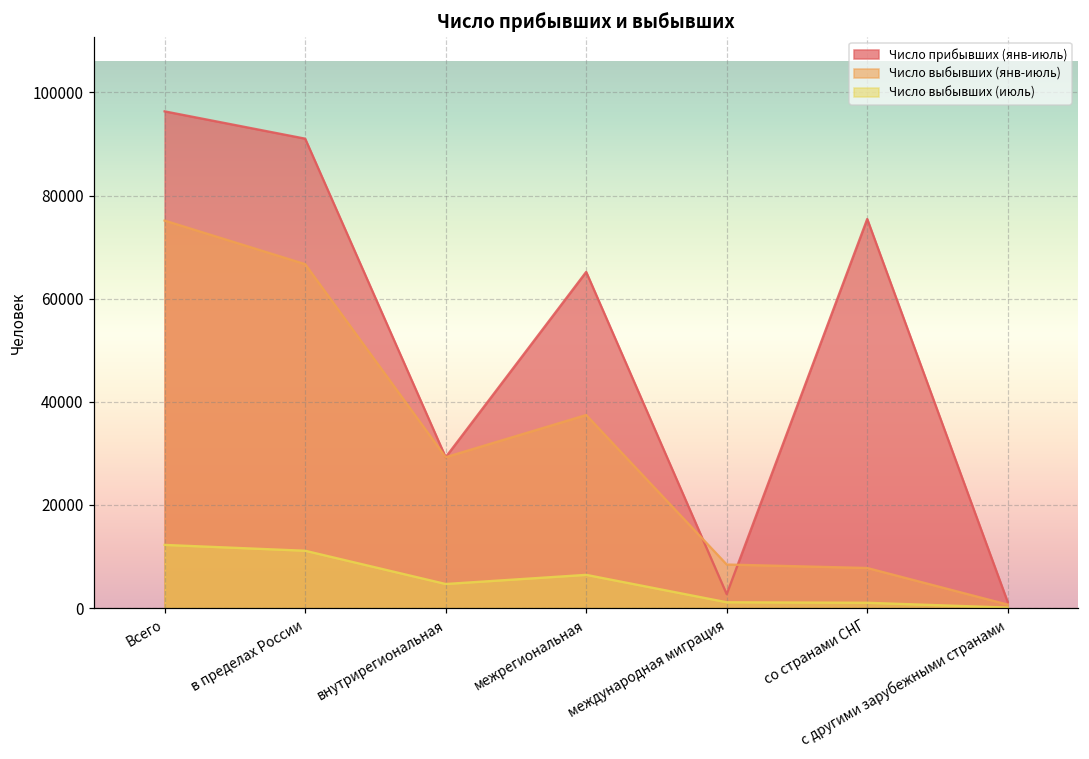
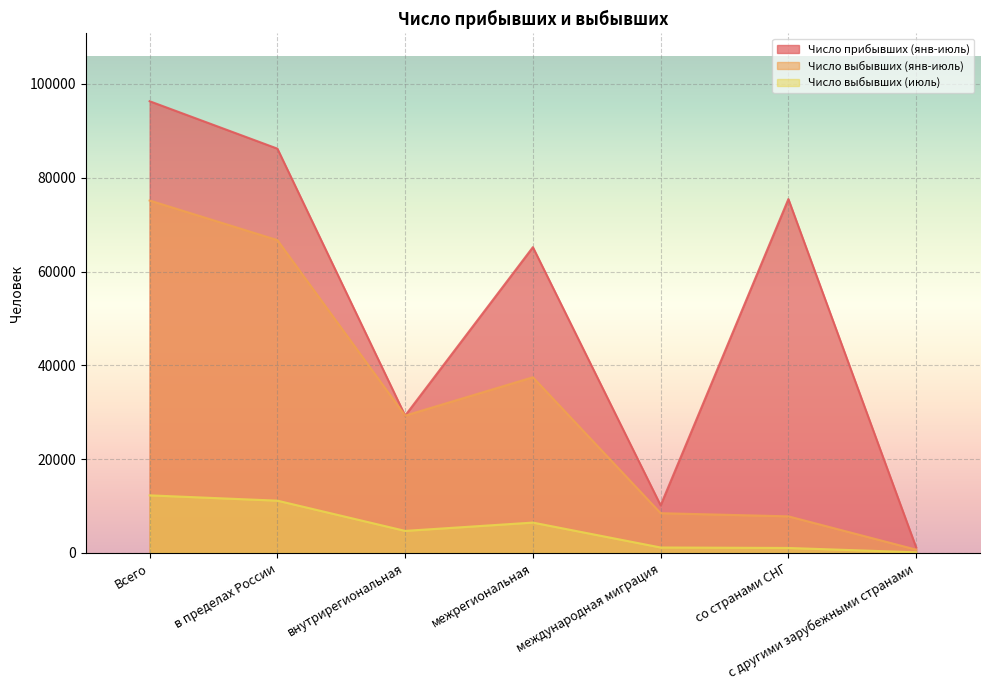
Число прибывших (янв-июль), в пределах России: 91000 -> 86000
Число прибывших (янв-июль), международная миграция: 3000 -> 10000
